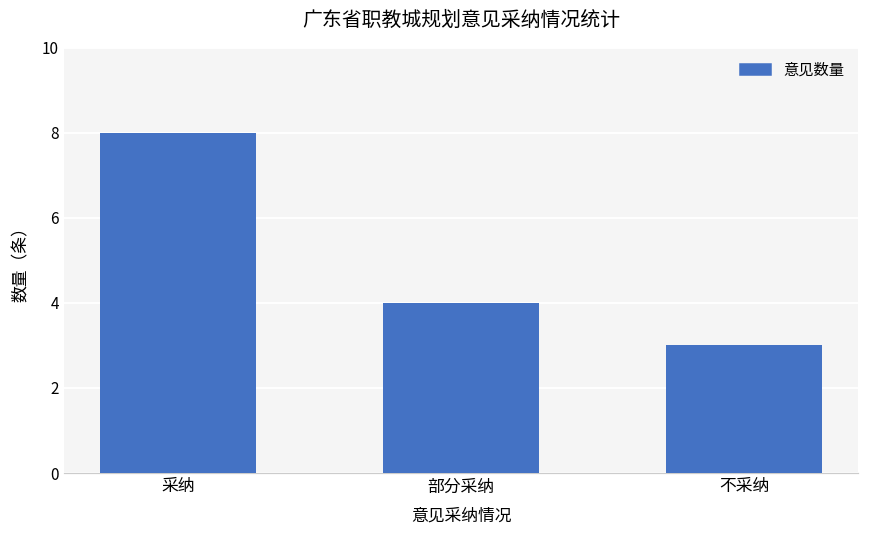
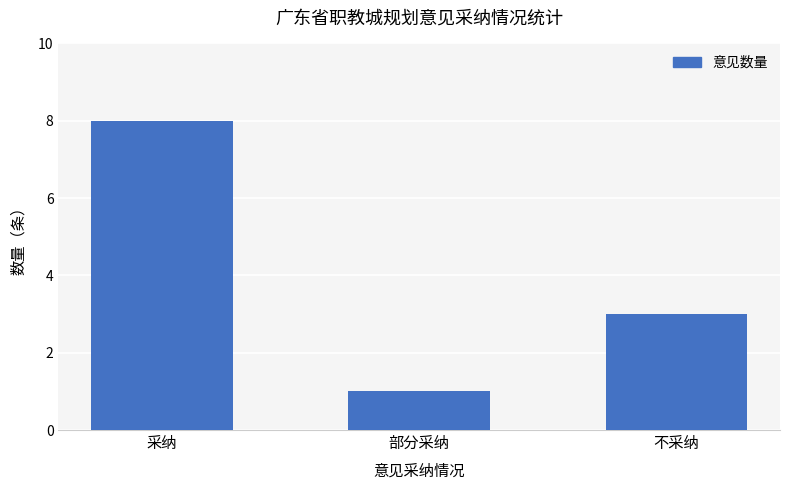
部分采纳: 4 -> 1
